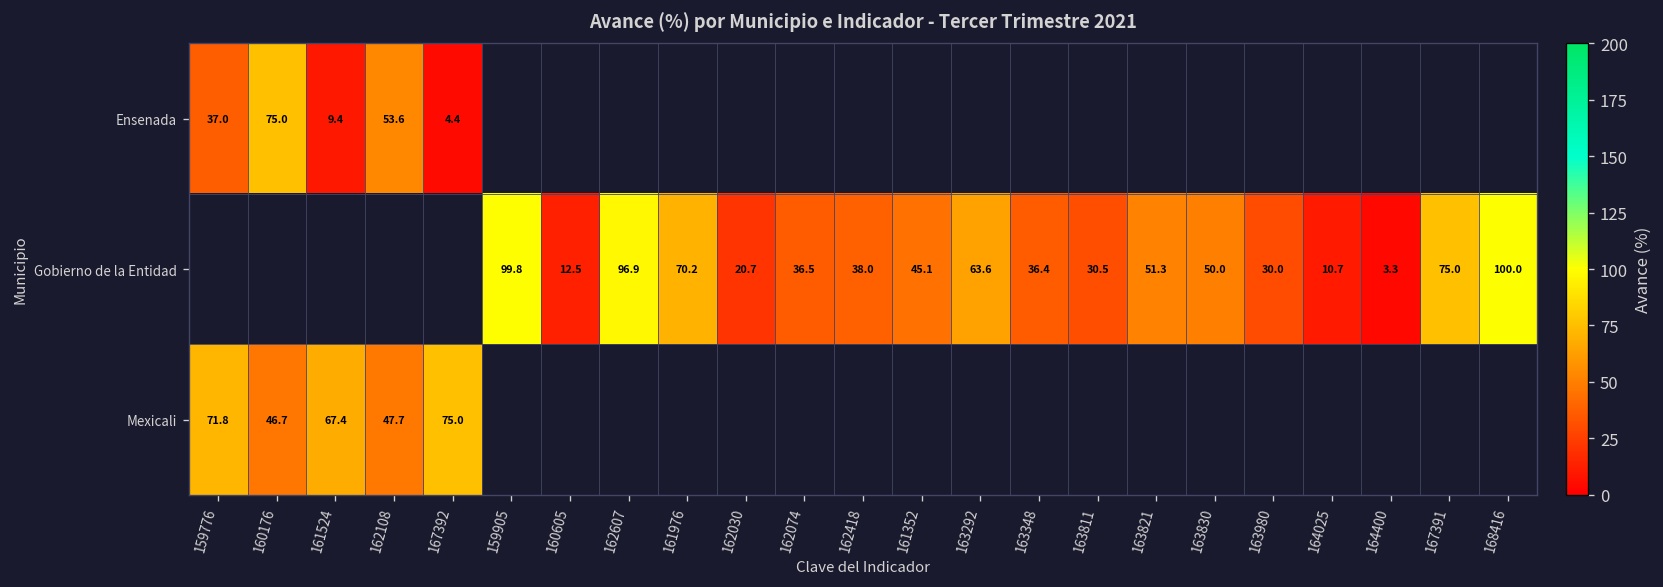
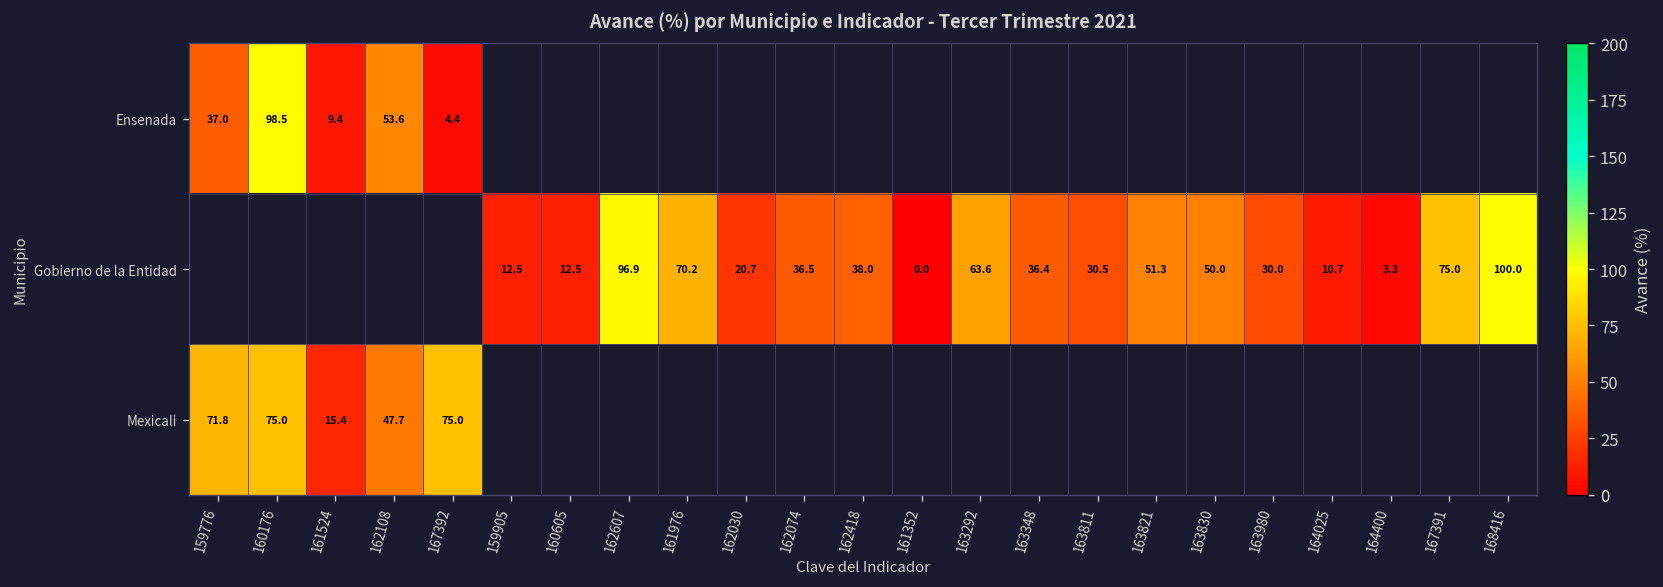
Ensenada, 160176: 75.0 -> 98.5
Gobierno de la Entidad, 159905: 99.8 -> 12.5
Gobierno de la Entidad, 161352: 45.1 -> 0.0
Mexicali, 160176: 46.7 -> 75.0
Mexicali, 161524: 67.4 -> 15.4
